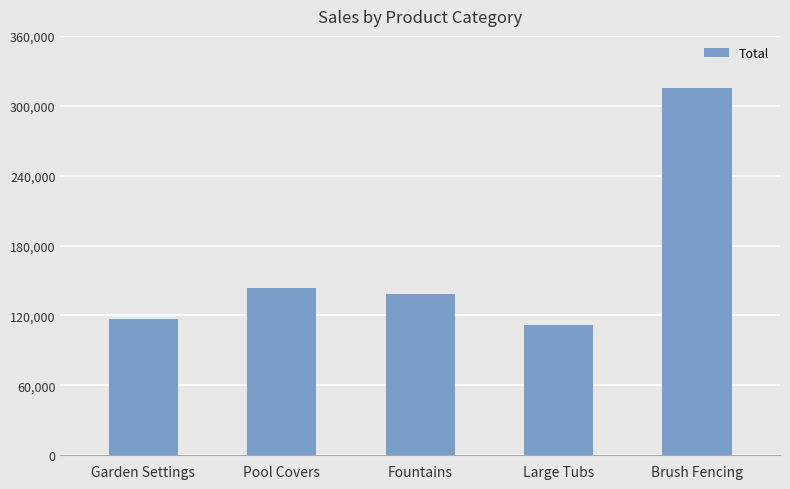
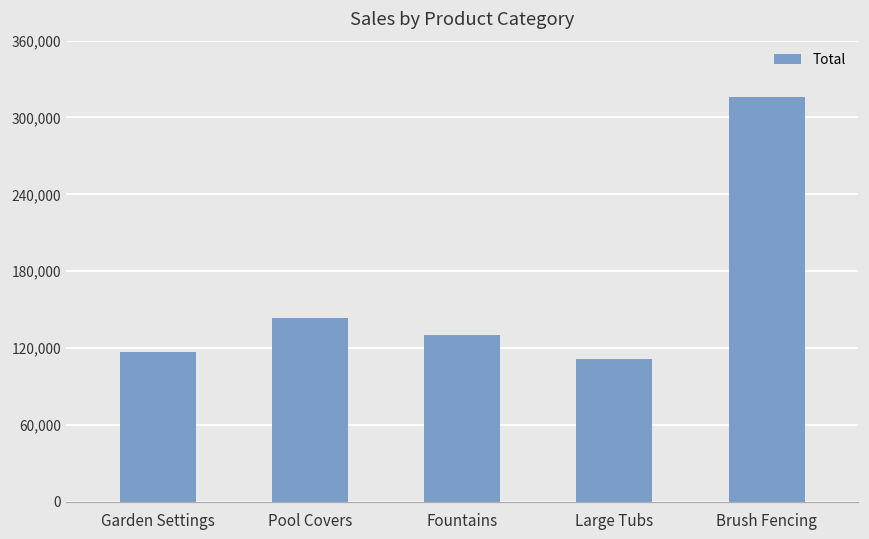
Fountains: 138,000 -> 130,000
